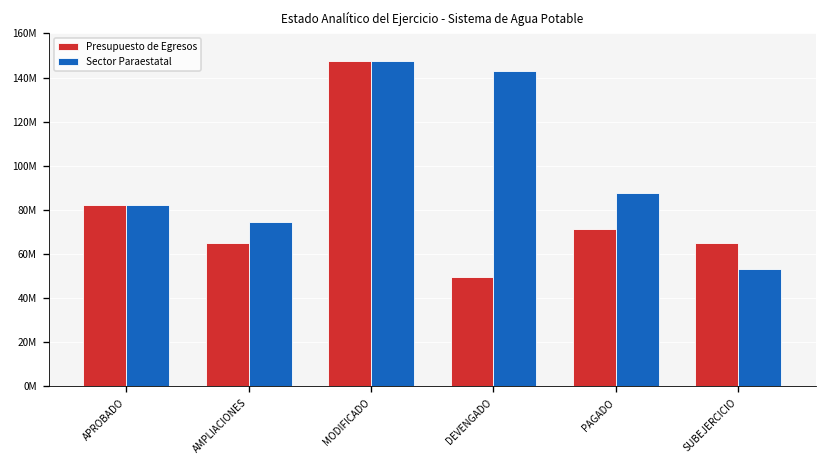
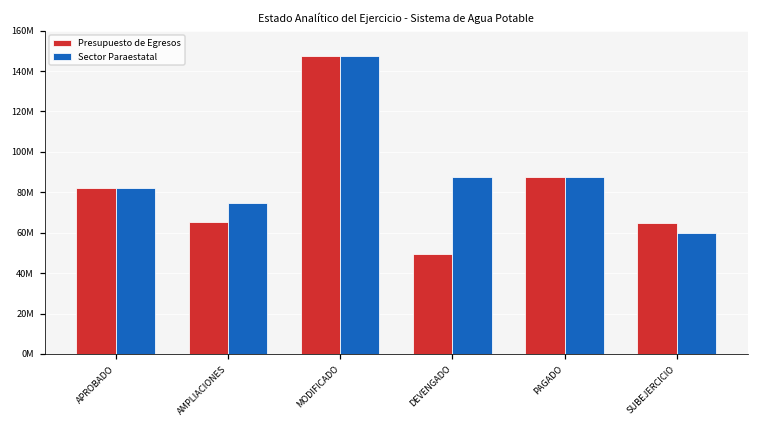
Sector Paraestatal, DEVENGADO: 143000000 -> 88000000
Presupuesto de Egresos, PAGADO: 71000000 -> 88000000
Sector Paraestatal, SUBEJERCICIO: 53000000 -> 60000000
